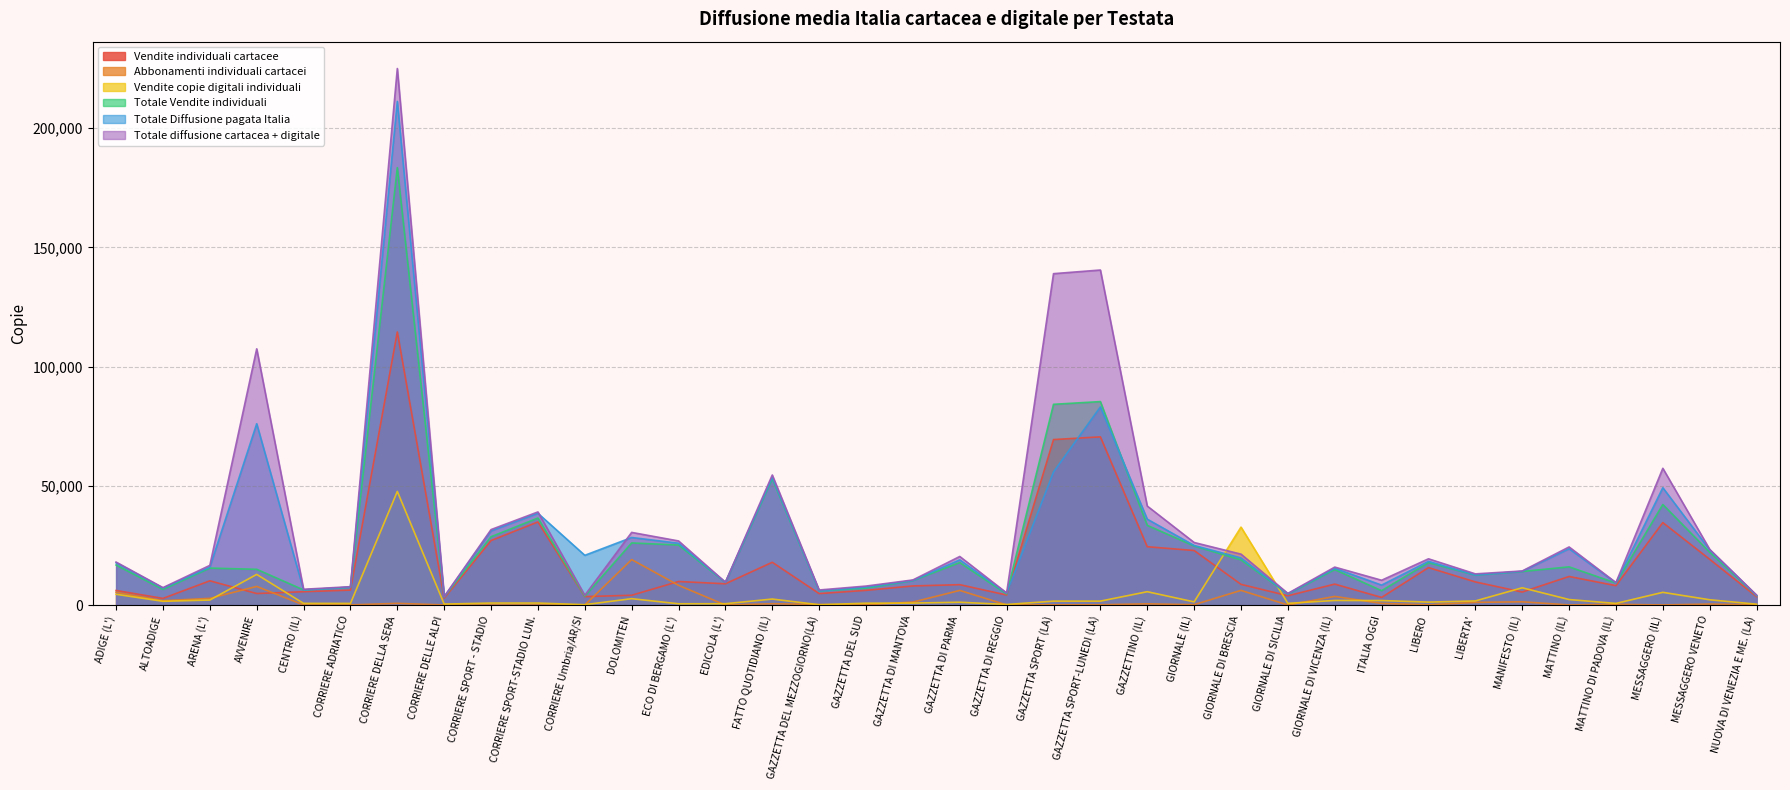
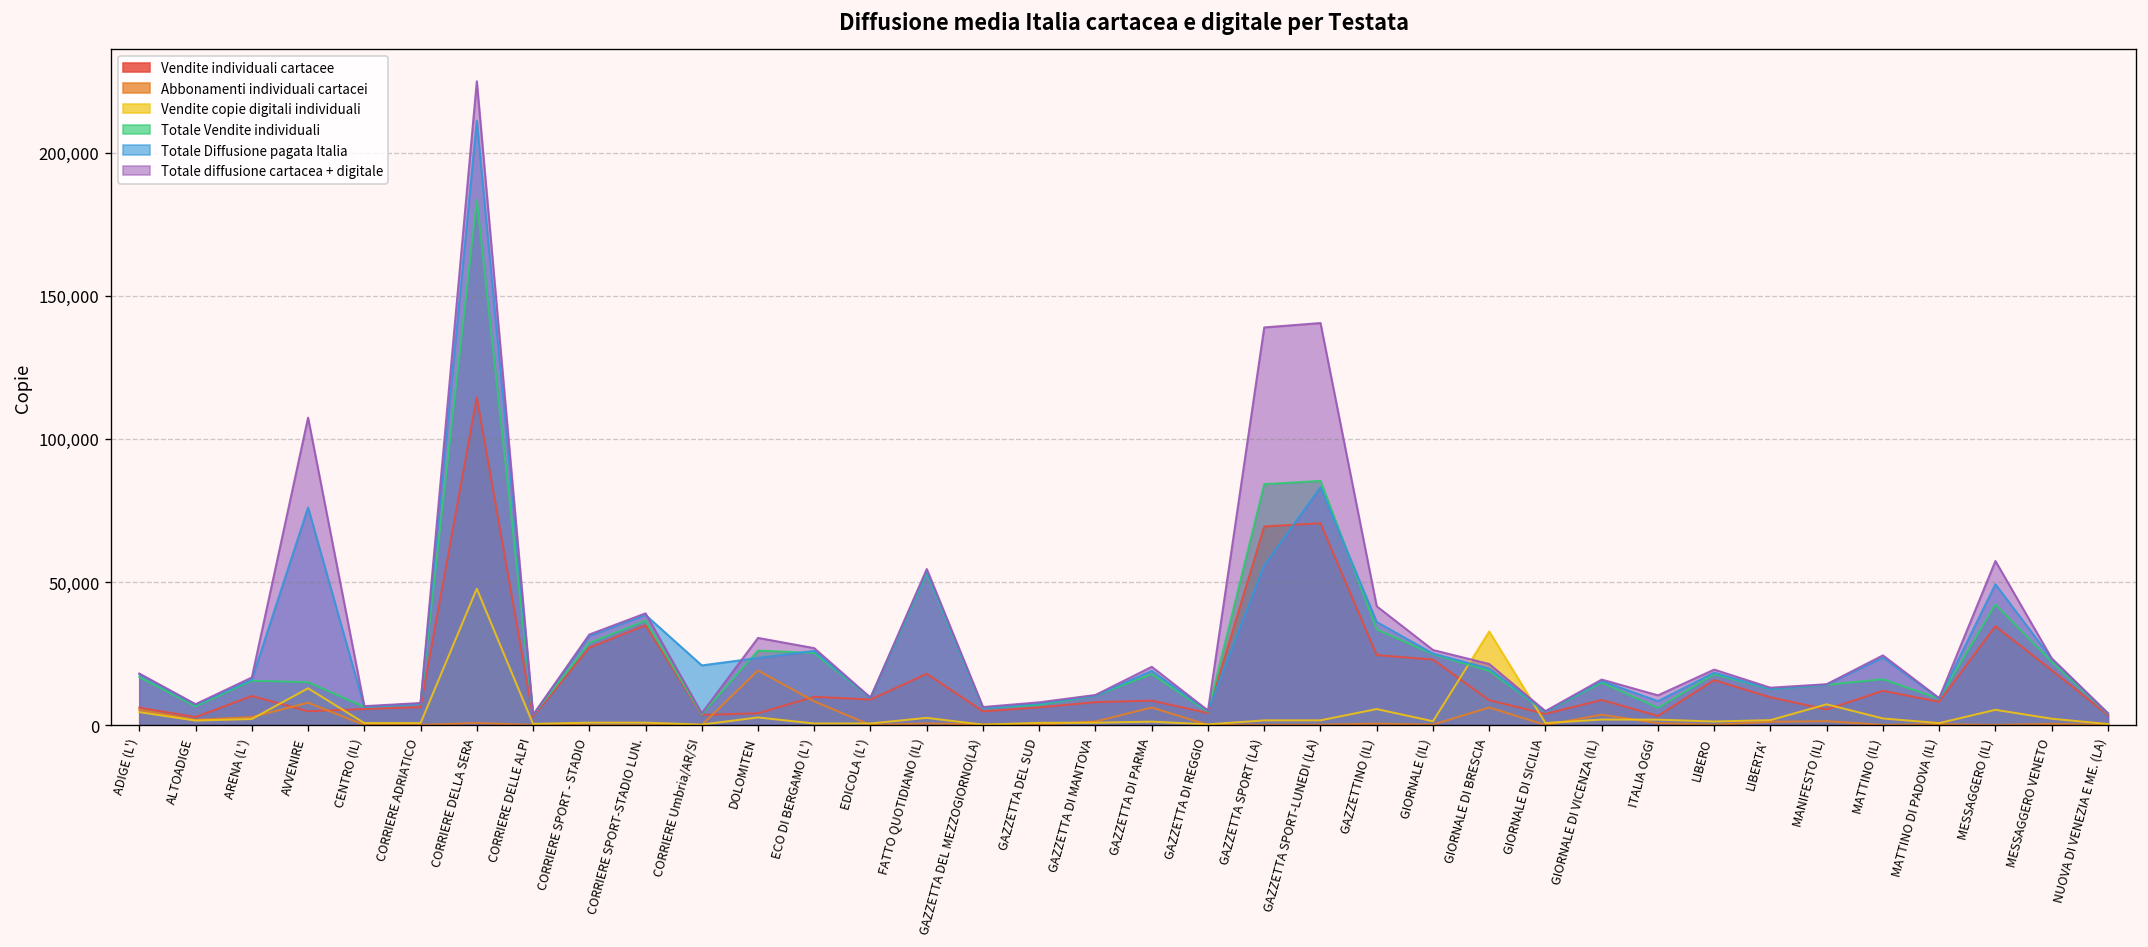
Totale Diffusione pagata Italia, DOLOMITEN: 28,000 -> 23,000
